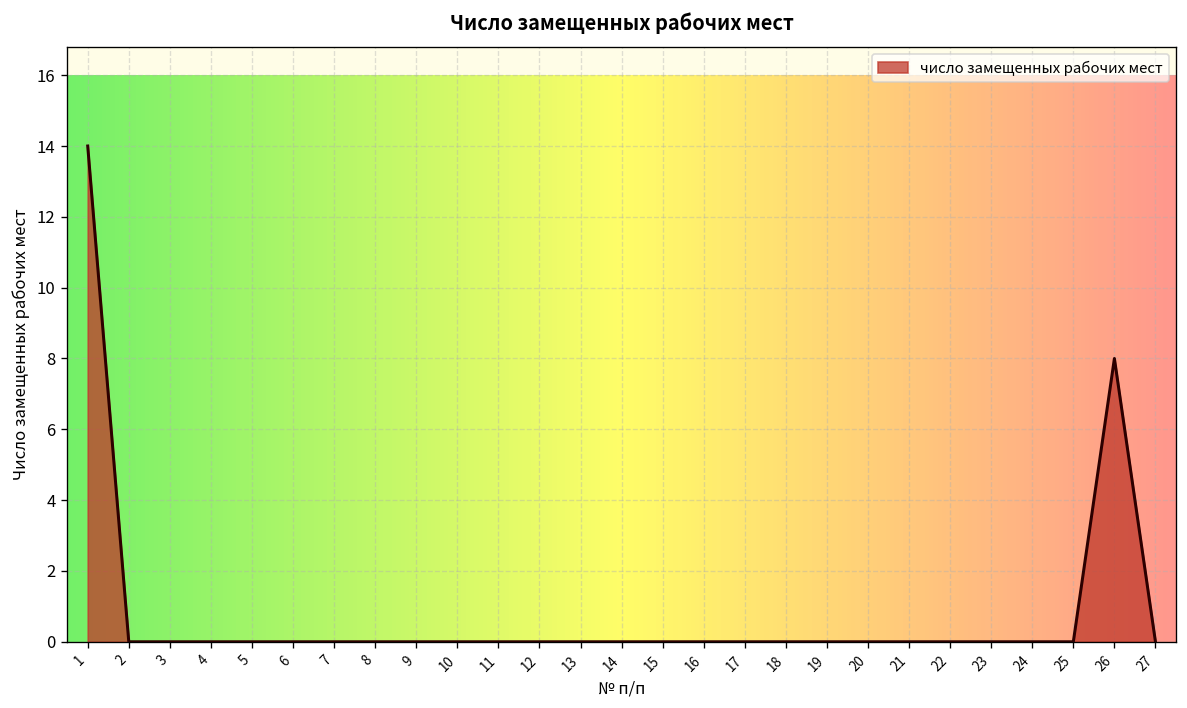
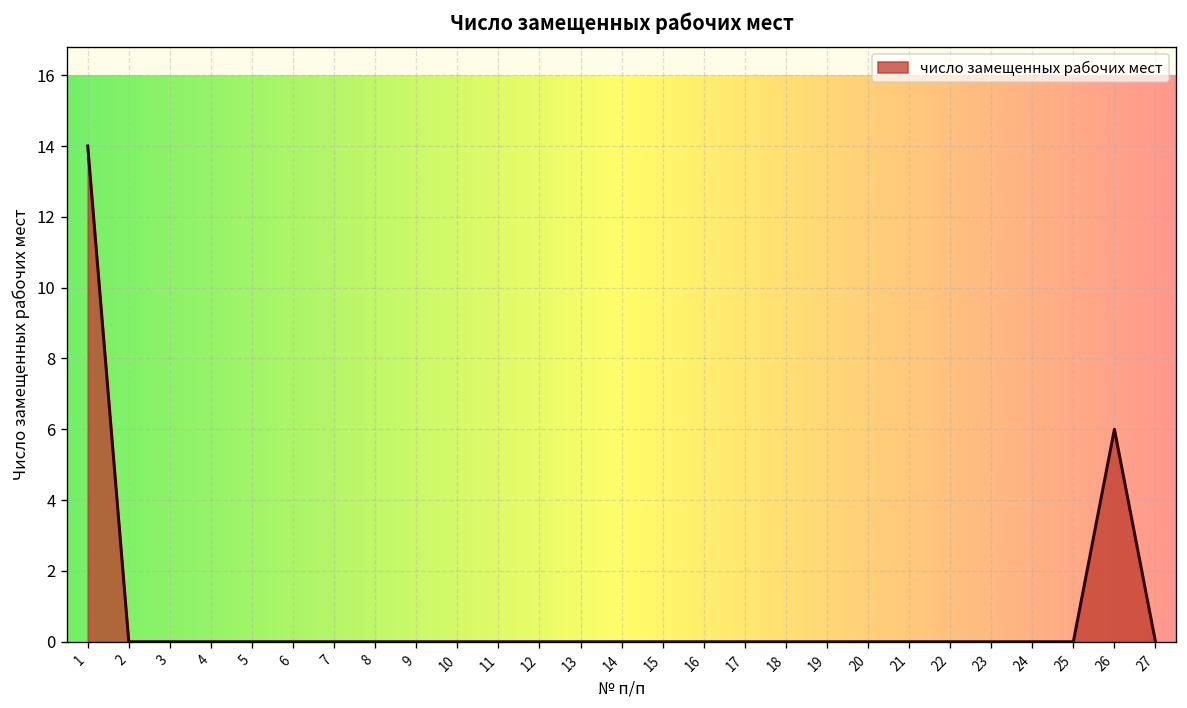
26: 8 -> 6
